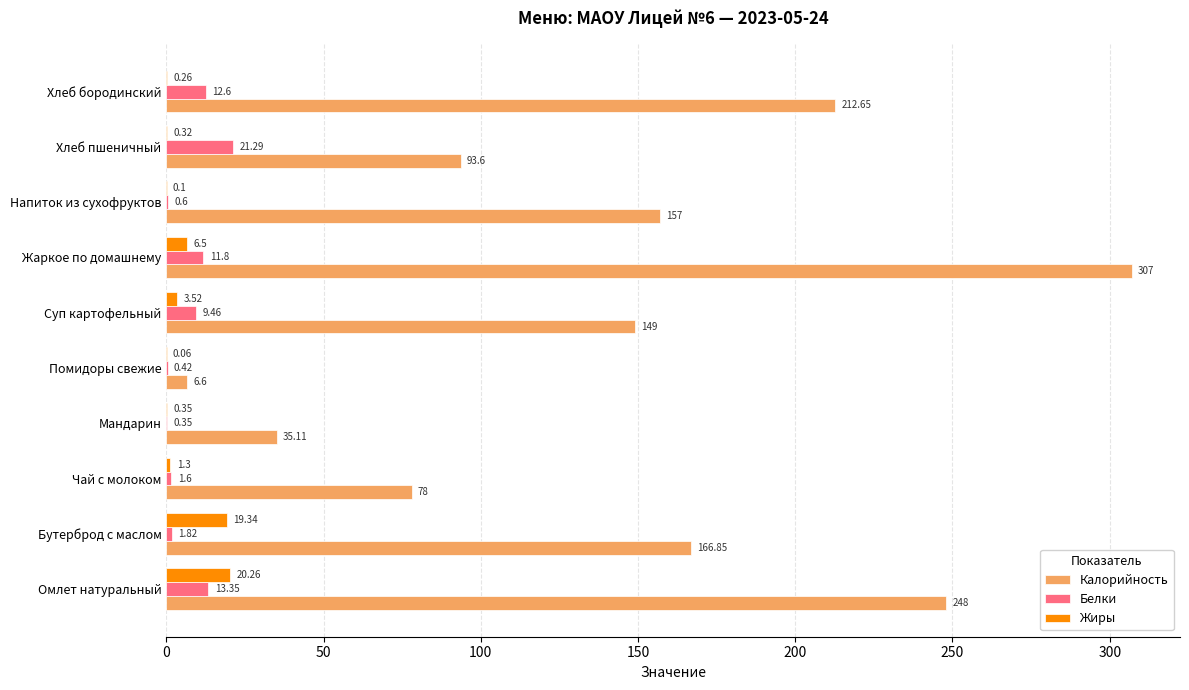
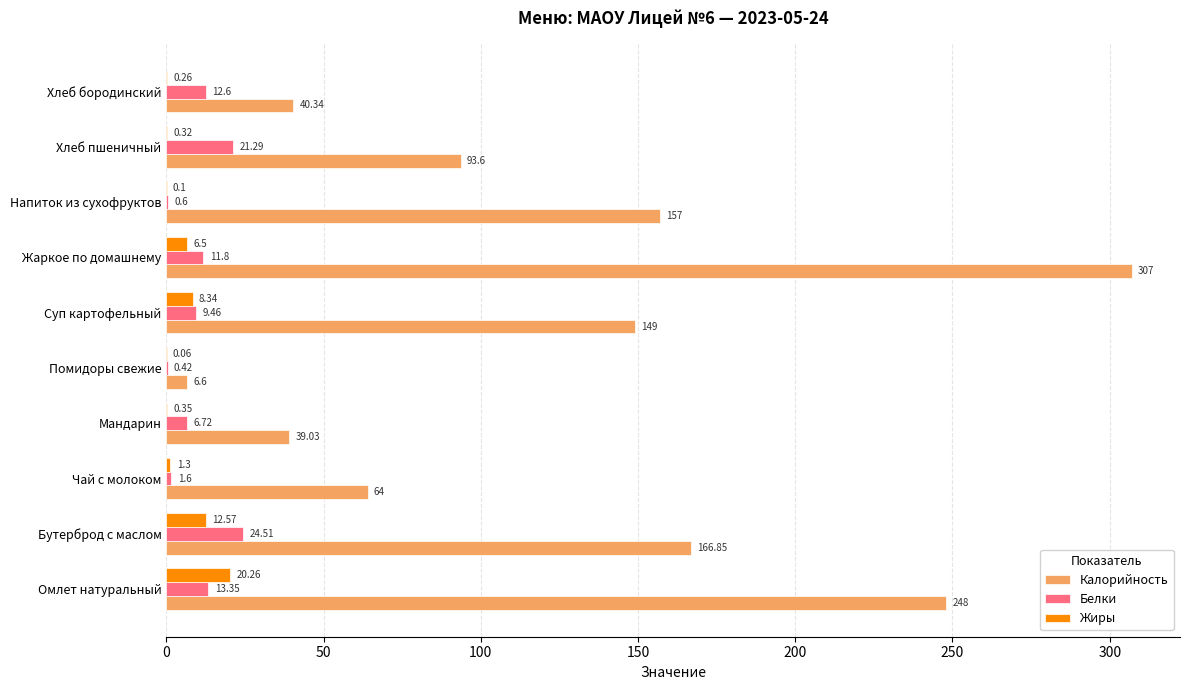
Калорийность, Хлеб бородинский: 212.65 -> 40.34
Жиры, Суп картофельный: 3.52 -> 8.34
Белки, Мандарин: 0.35 -> 6.72
Калорийность, Мандарин: 35.11 -> 39.03
Калорийность, Чай с молоком: 78 -> 64
Жиры, Бутерброд с маслом: 19.34 -> 12.57
Белки, Бутерброд с маслом: 1.82 -> 24.51
